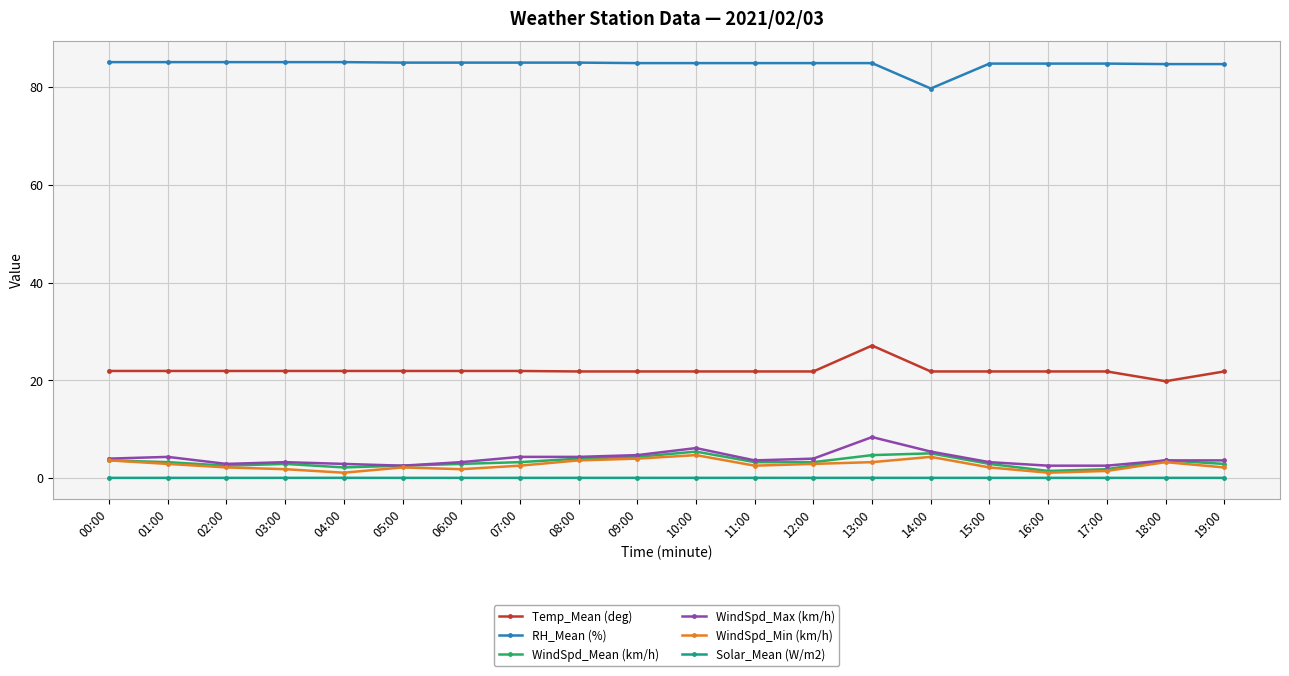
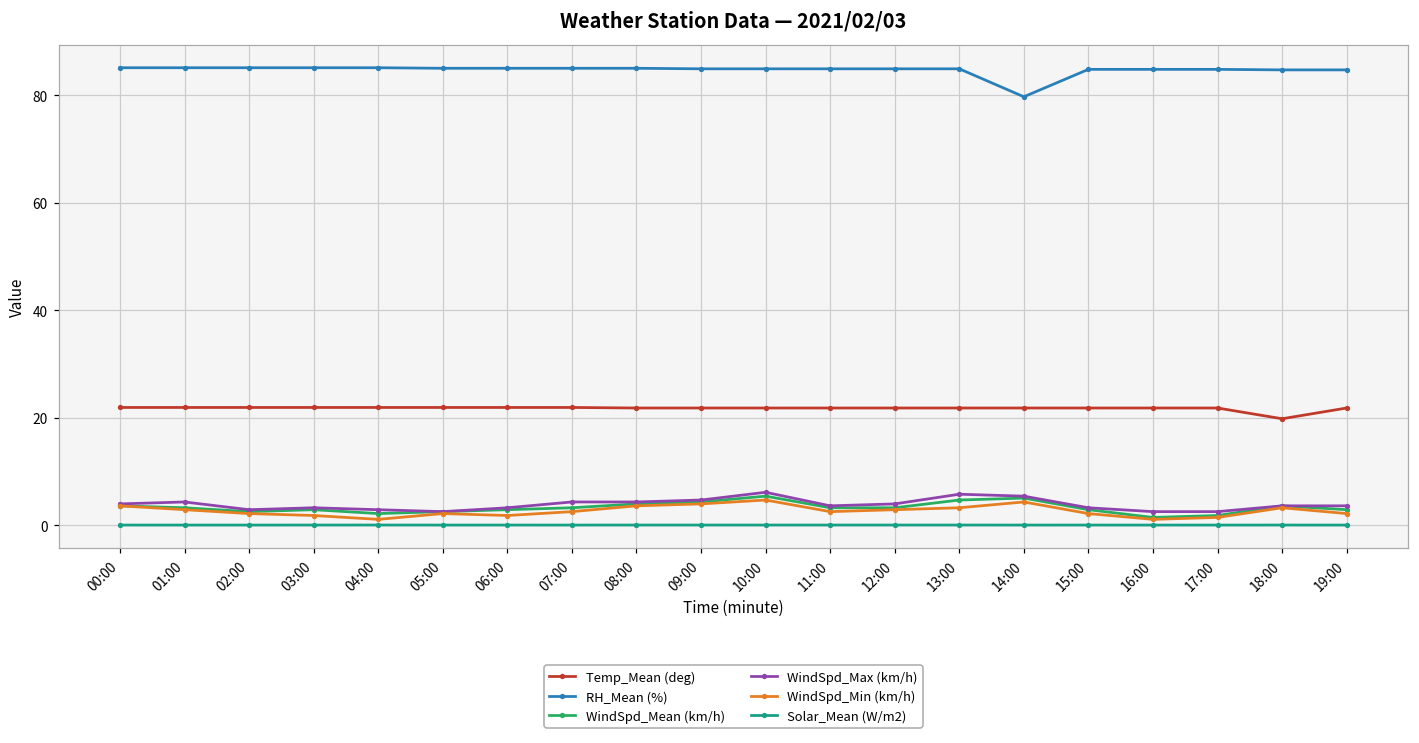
Temp_Mean (deg), 13:00: 27 -> 22
WindSpd_Max (km/h), 13:00: 8 -> 6
